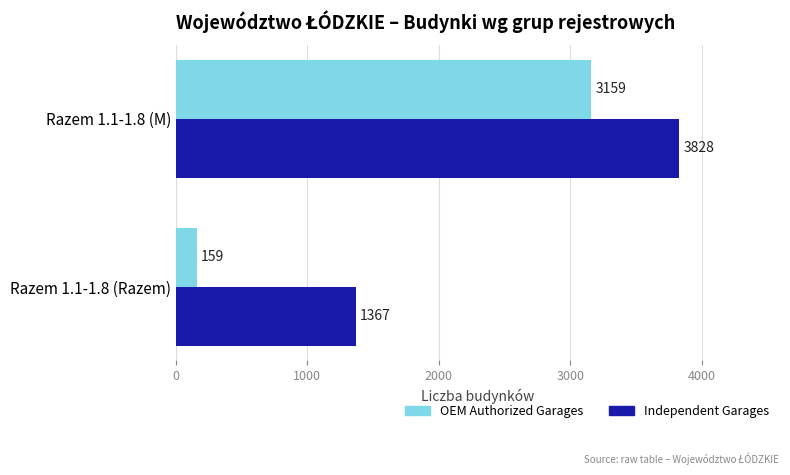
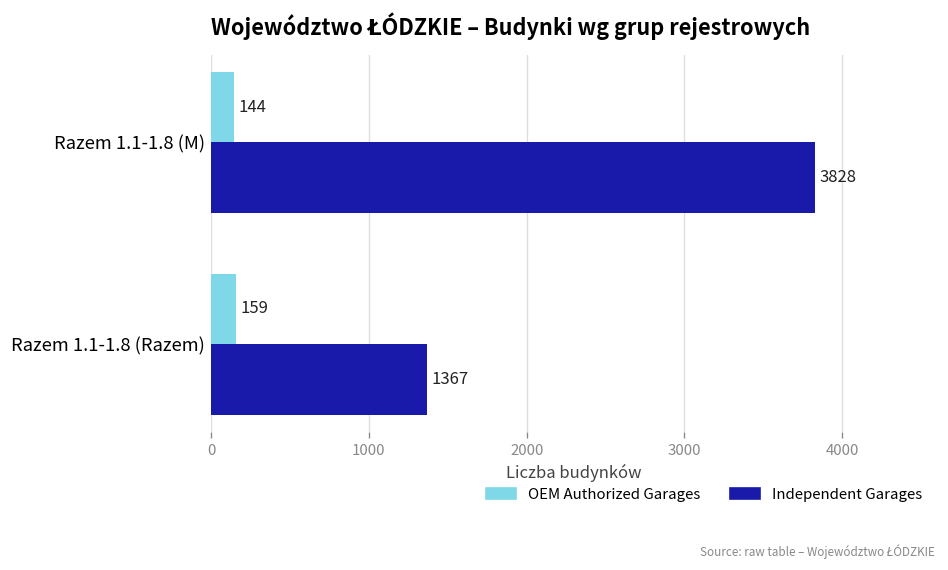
OEM Authorized Garages, Razem 1.1-1.8 (M): 3159 -> 144
